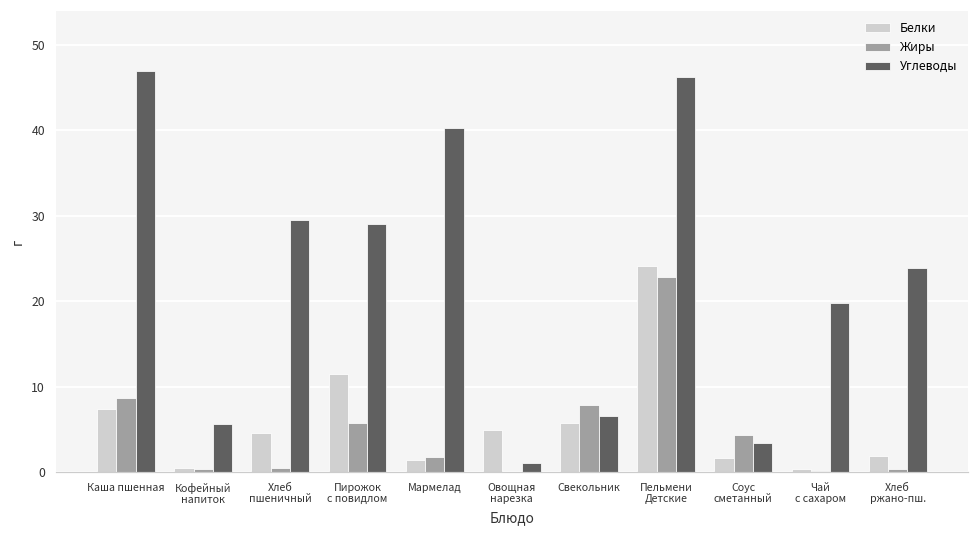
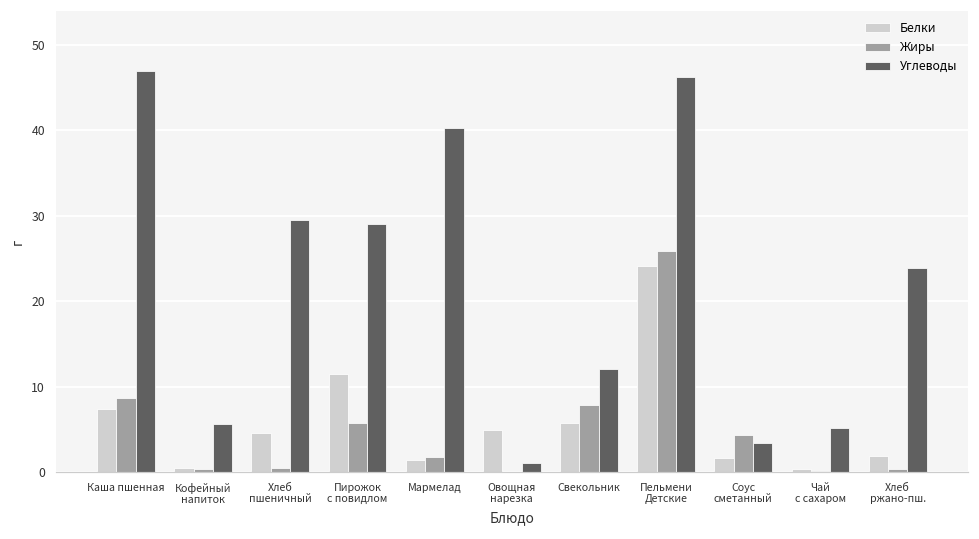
Углеводы, Свекольник: 7 -> 12
Жиры, Пельмени Детские: 23 -> 26
Углеводы, Чай с сахаром: 20 -> 5
